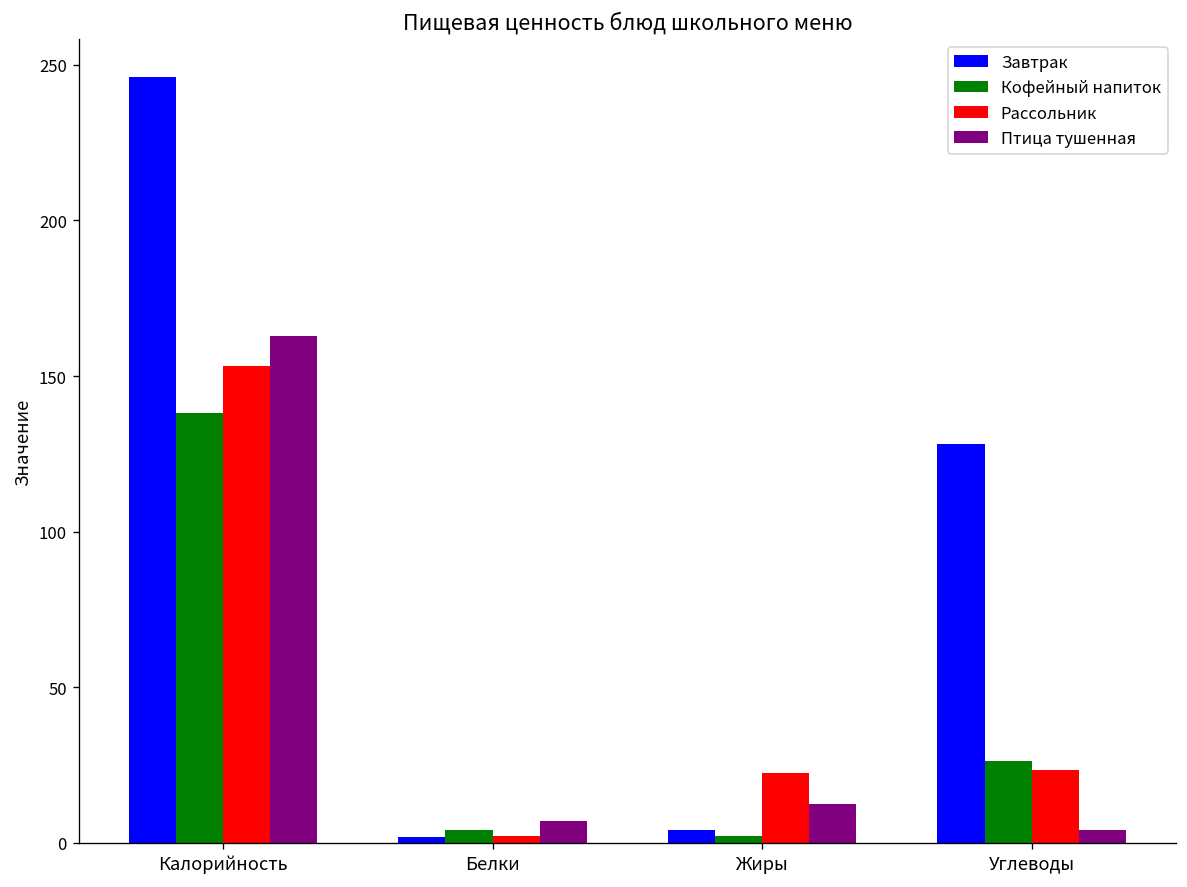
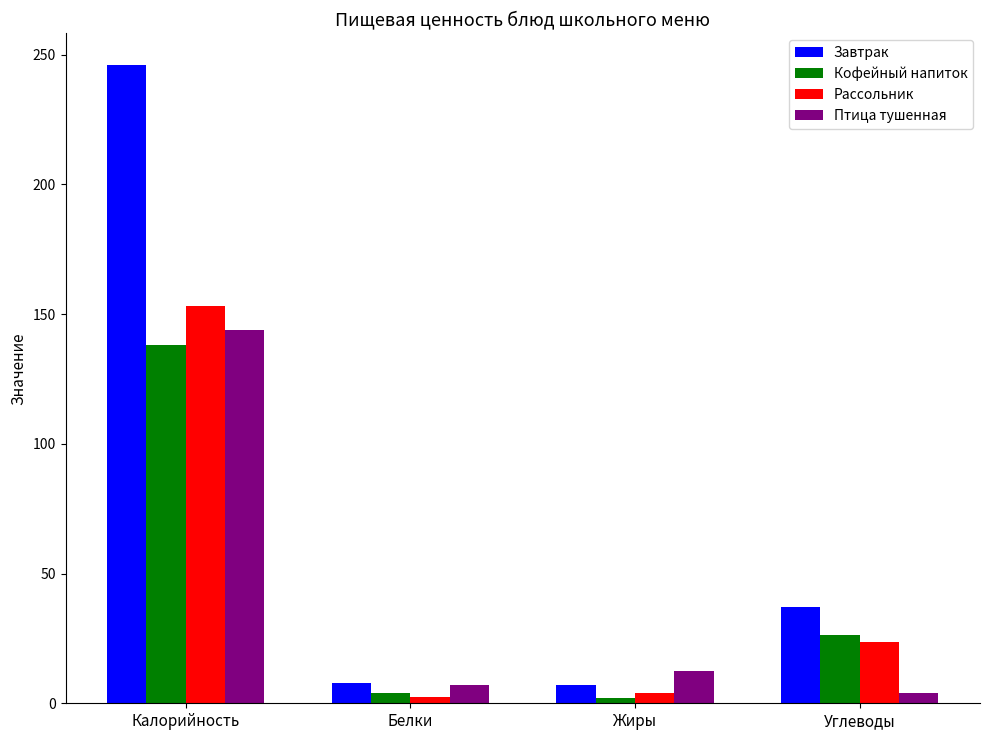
Птица тушенная, Калорийность: 163 -> 144
Завтрак, Белки: 2 -> 8
Завтрак, Жиры: 4 -> 7
Рассольник, Жиры: 23 -> 4
Завтрак, Углеводы: 128 -> 37
